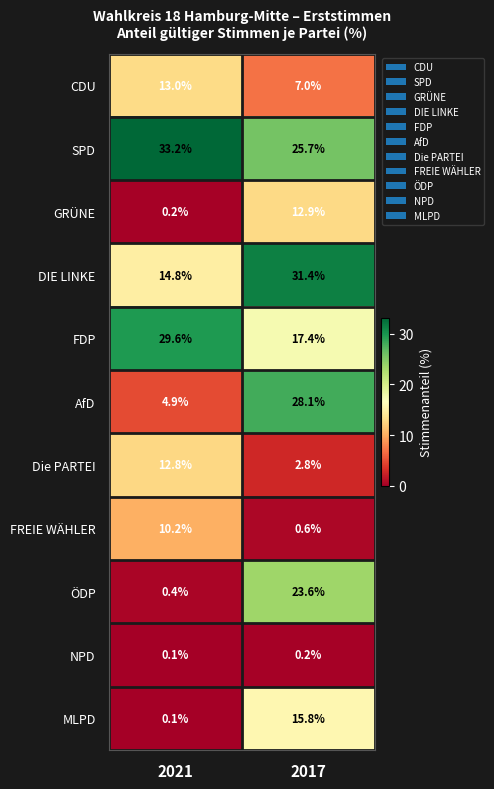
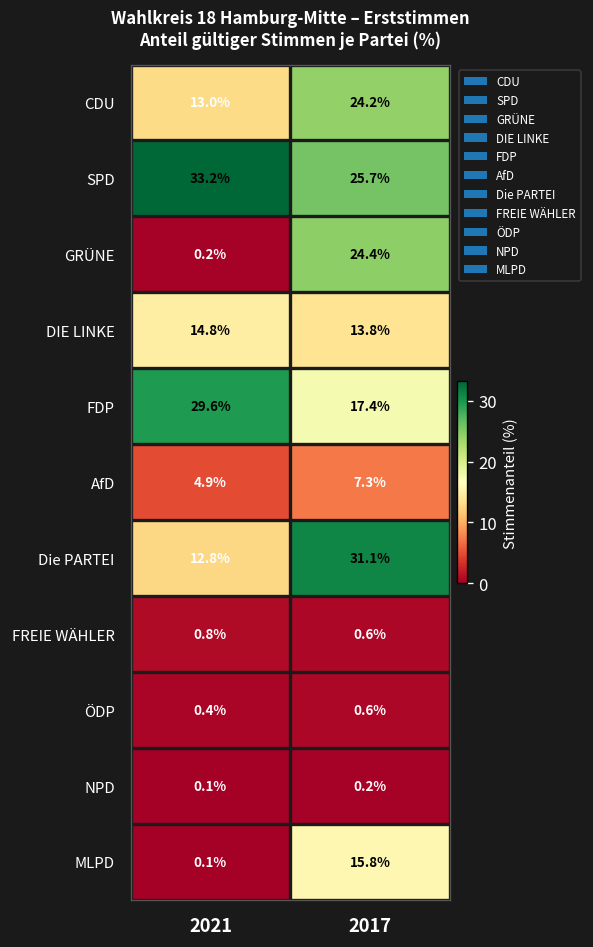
CDU, 2017: 7.0% -> 24.2%
GRÜNE, 2017: 12.9% -> 24.4%
DIE LINKE, 2017: 31.4% -> 13.8%
AfD, 2017: 28.1% -> 7.3%
Die PARTEI, 2017: 2.8% -> 31.1%
FREIE WÄHLER, 2021: 10.2% -> 0.8%
ÖDP, 2017: 23.6% -> 0.6%
